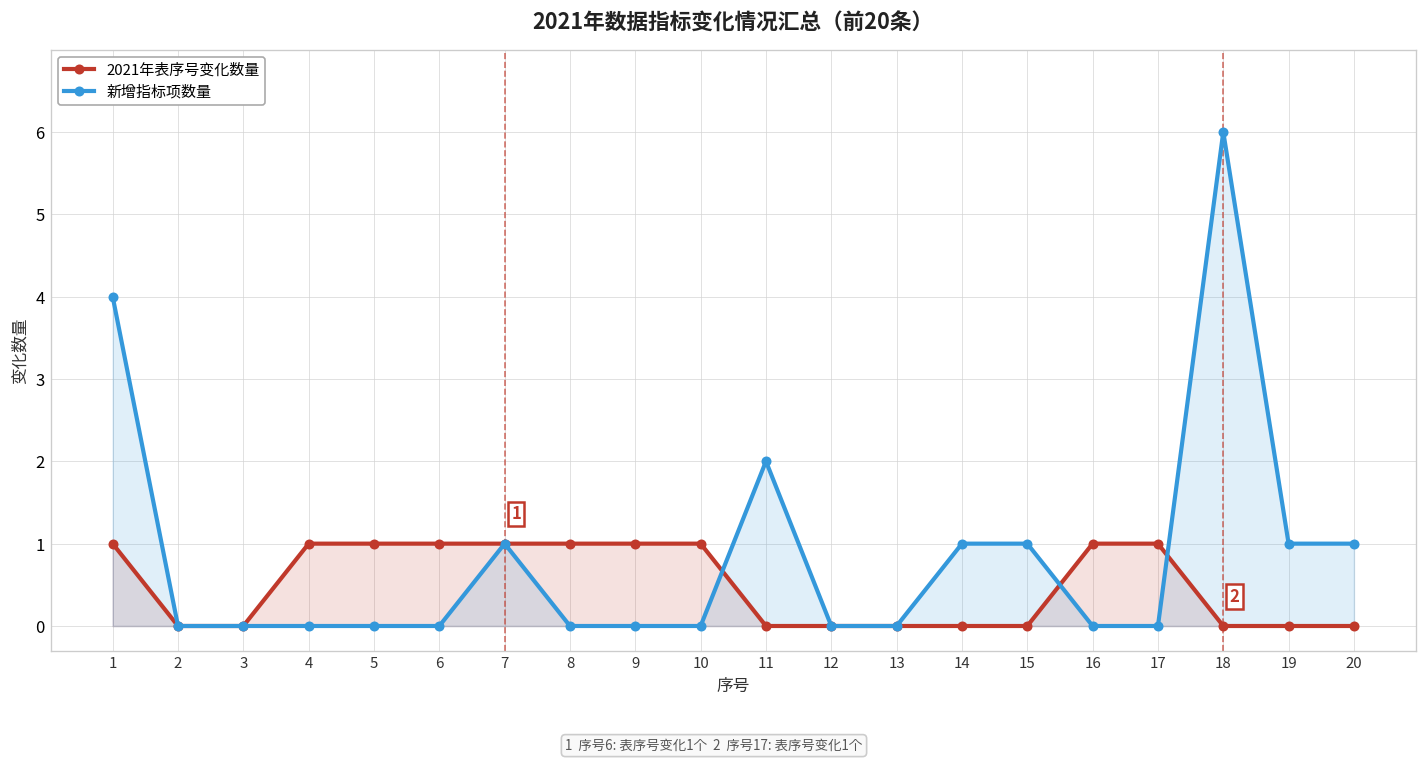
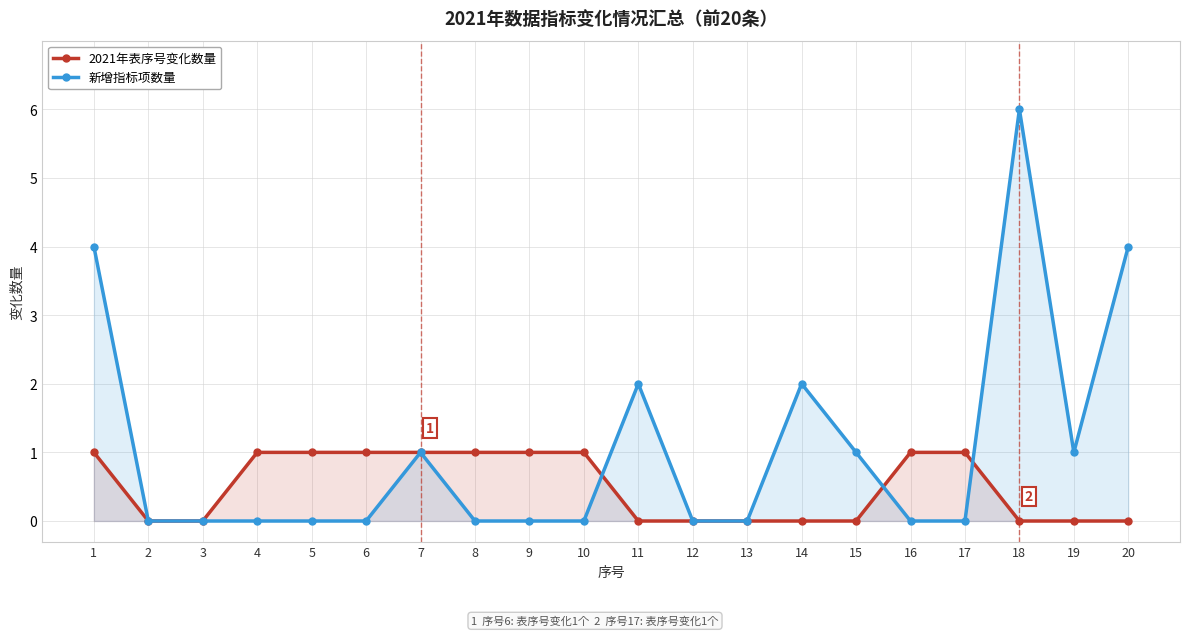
新增指标项数量, 14: 1 -> 2
新增指标项数量, 20: 1 -> 4
